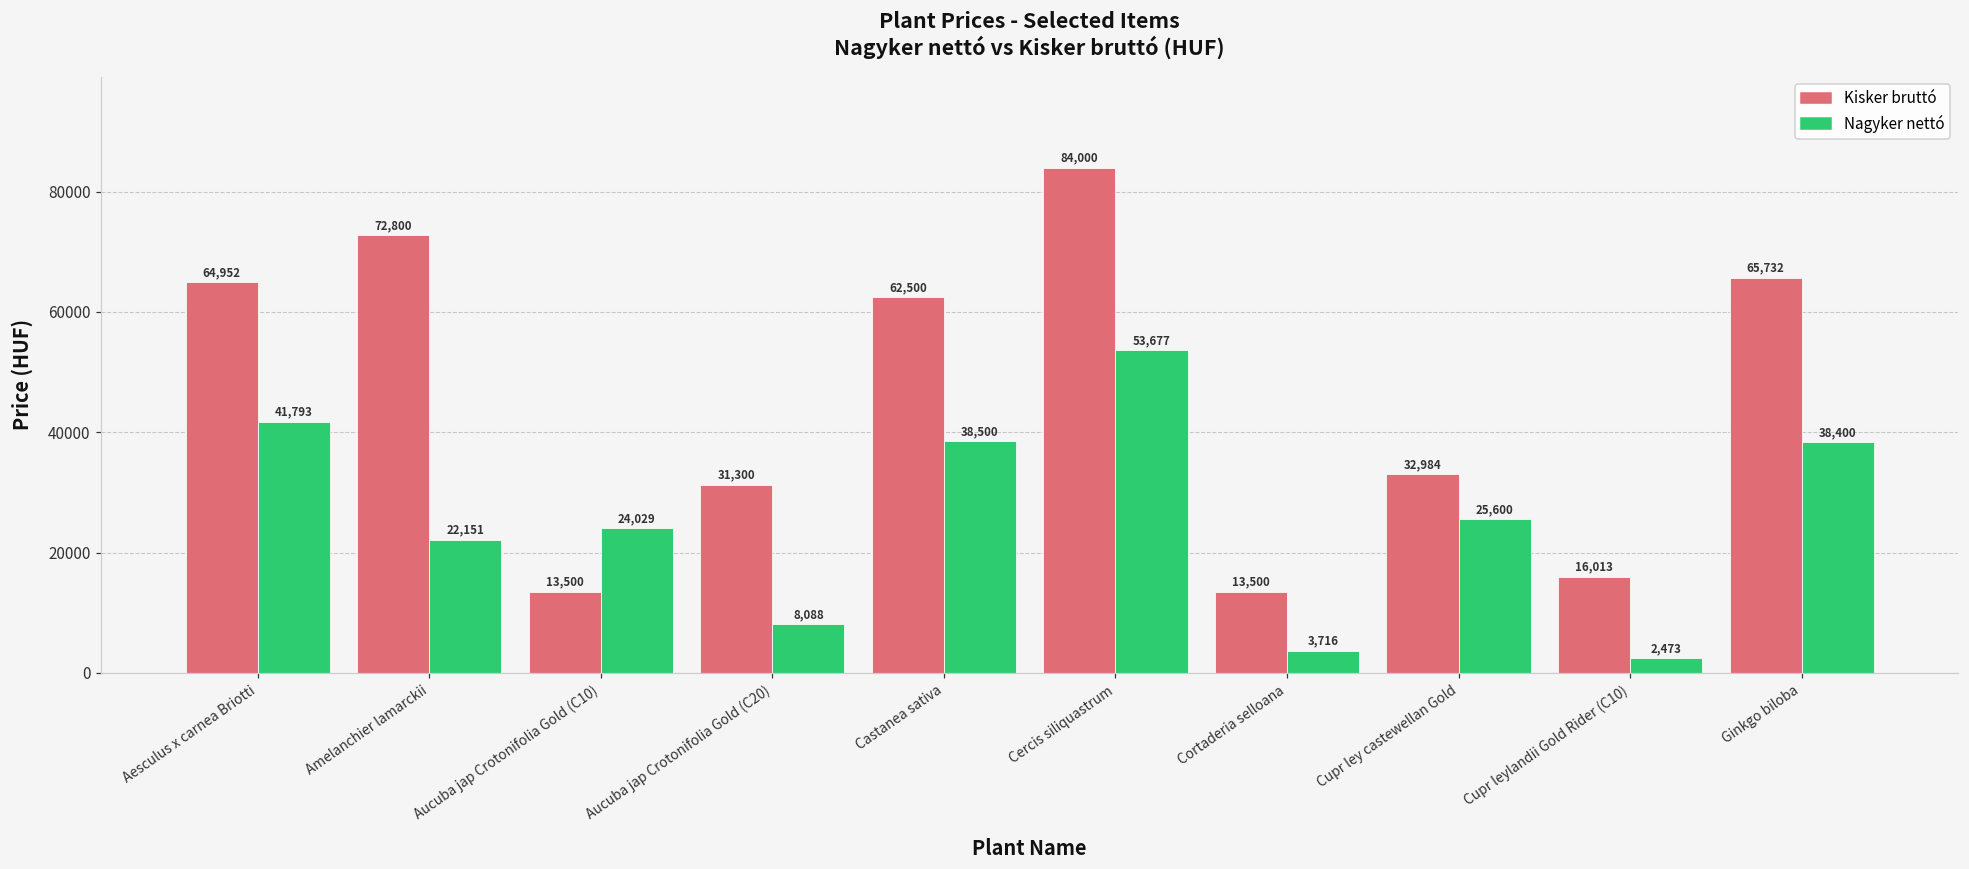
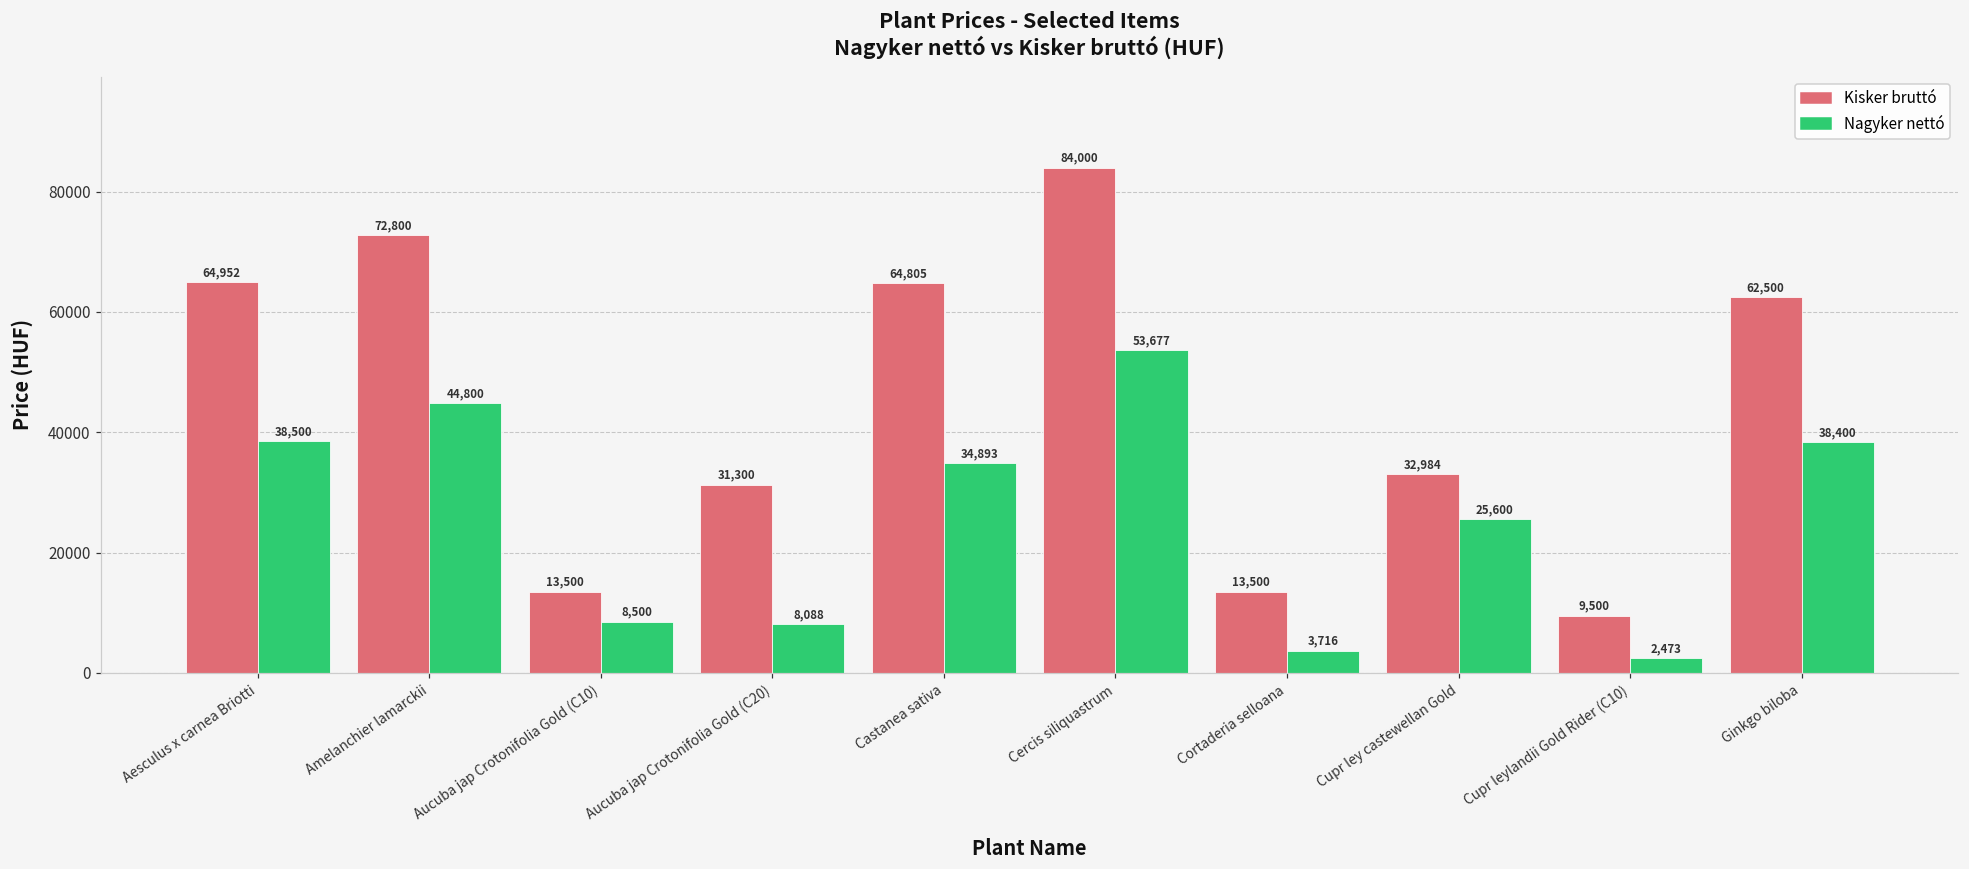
Nagyker nettó, Aesculus x carnea Briotti: 41,793 -> 38,500
Nagyker nettó, Amelanchier lamarckii: 22,151 -> 44,800
Nagyker nettó, Aucuba jap Crotonifolia Gold (C10): 24,029 -> 8,500
Kisker bruttó, Castanea sativa: 62,500 -> 64,805
Nagyker nettó, Castanea sativa: 38,500 -> 34,893
Kisker bruttó, Cupr leylandii Gold Rider (C10): 16,013 -> 9,500
Kisker bruttó, Ginkgo biloba: 65,732 -> 62,500
